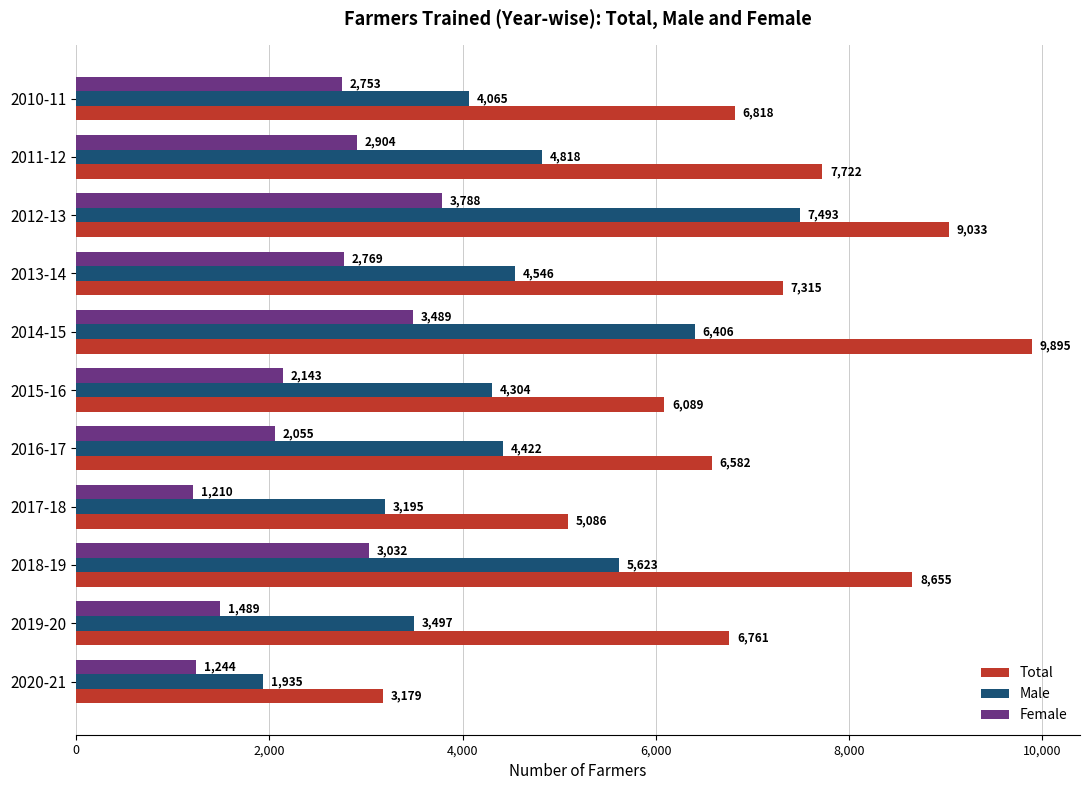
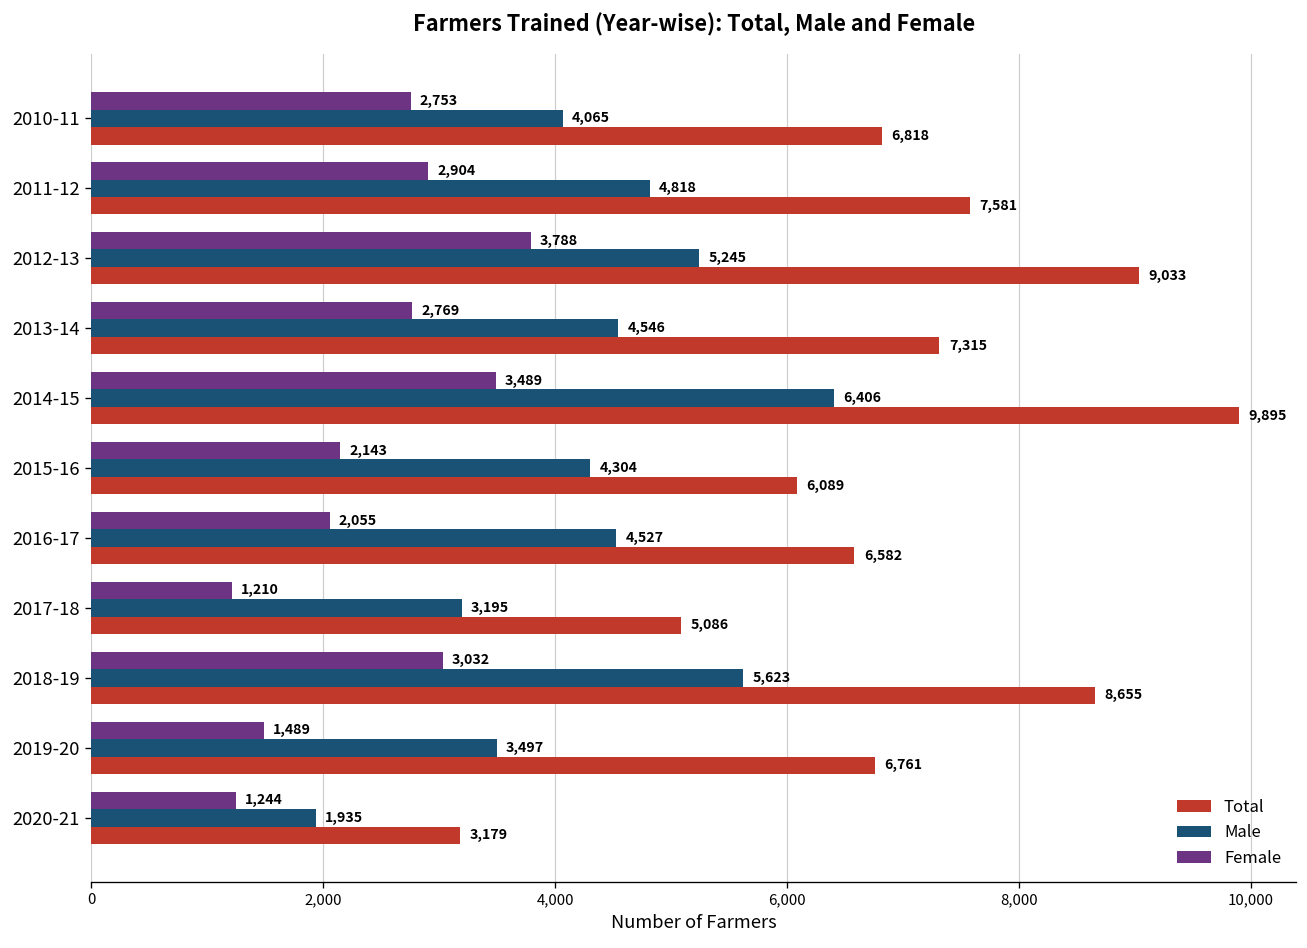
Total, 2011-12: 7,722 -> 7,581
Male, 2012-13: 7,493 -> 5,245
Male, 2016-17: 4,422 -> 4,527
